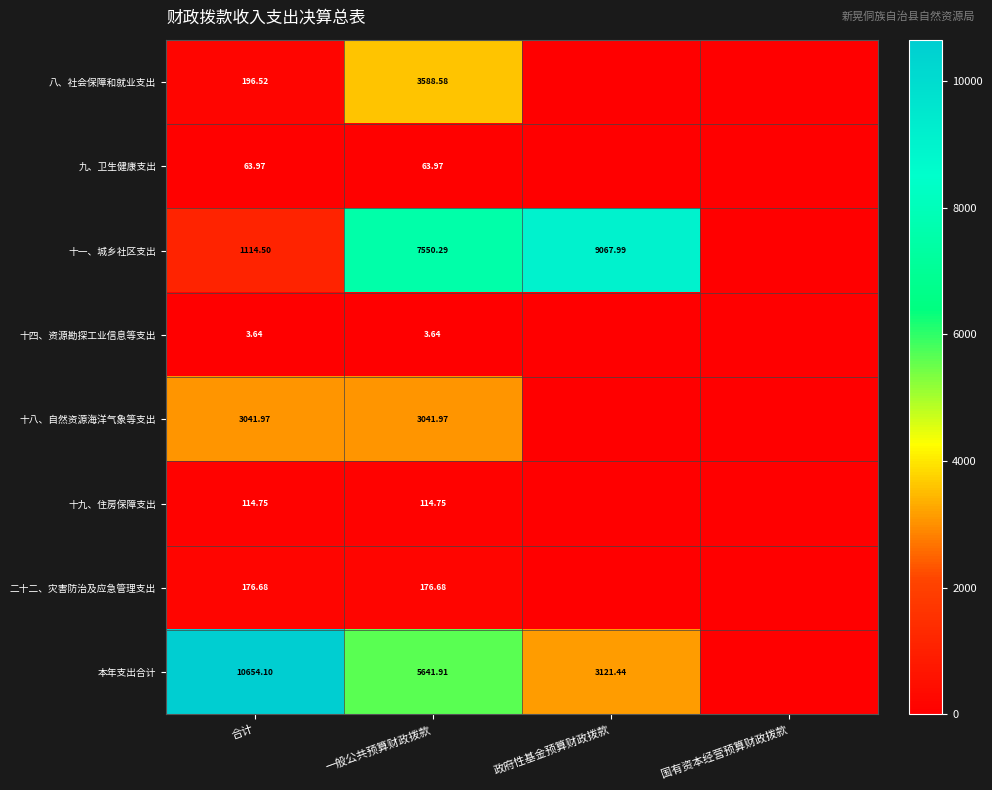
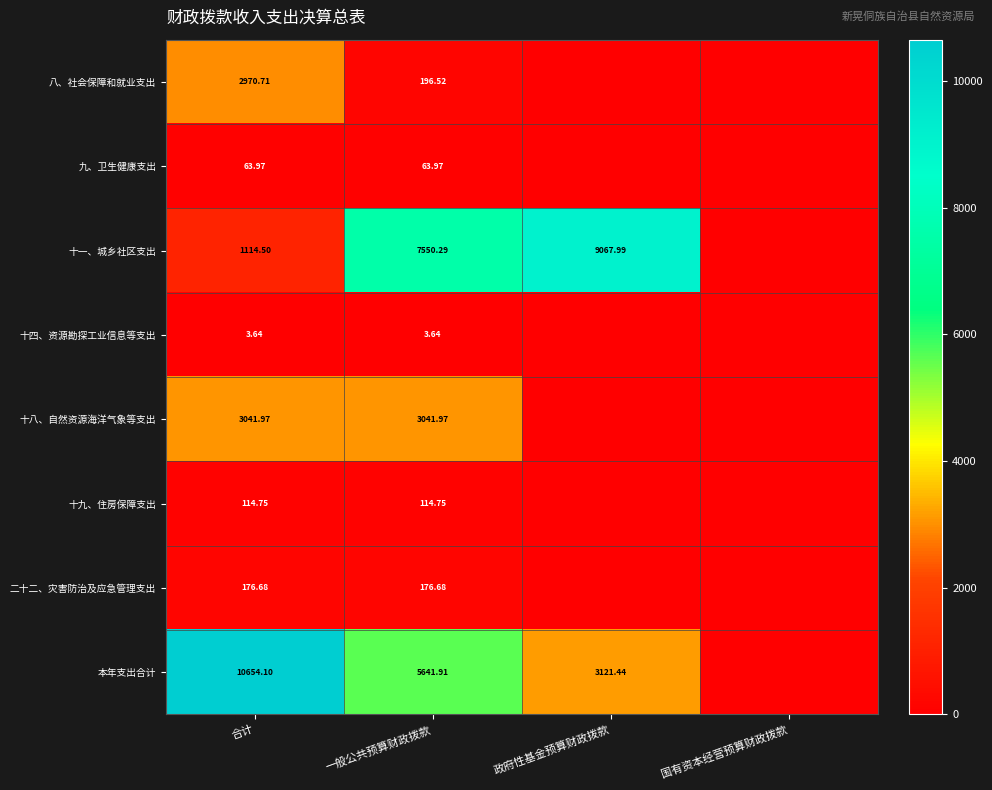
八、社会保障和就业支出, 合计: 196.52 -> 2970.71
八、社会保障和就业支出, 一般公共预算财政拨款: 3588.58 -> 196.52
